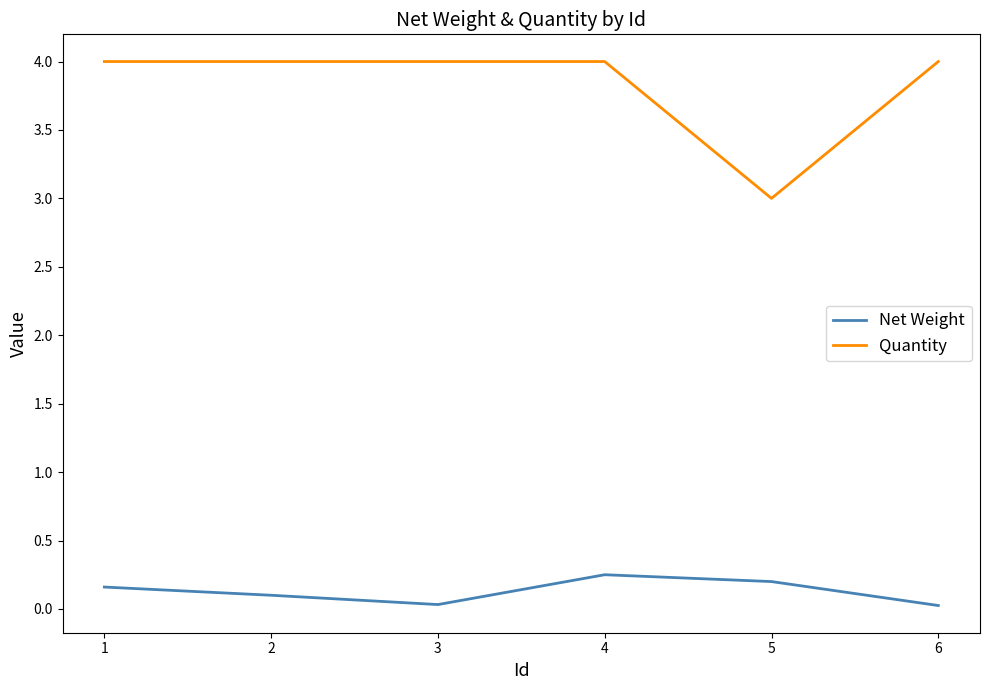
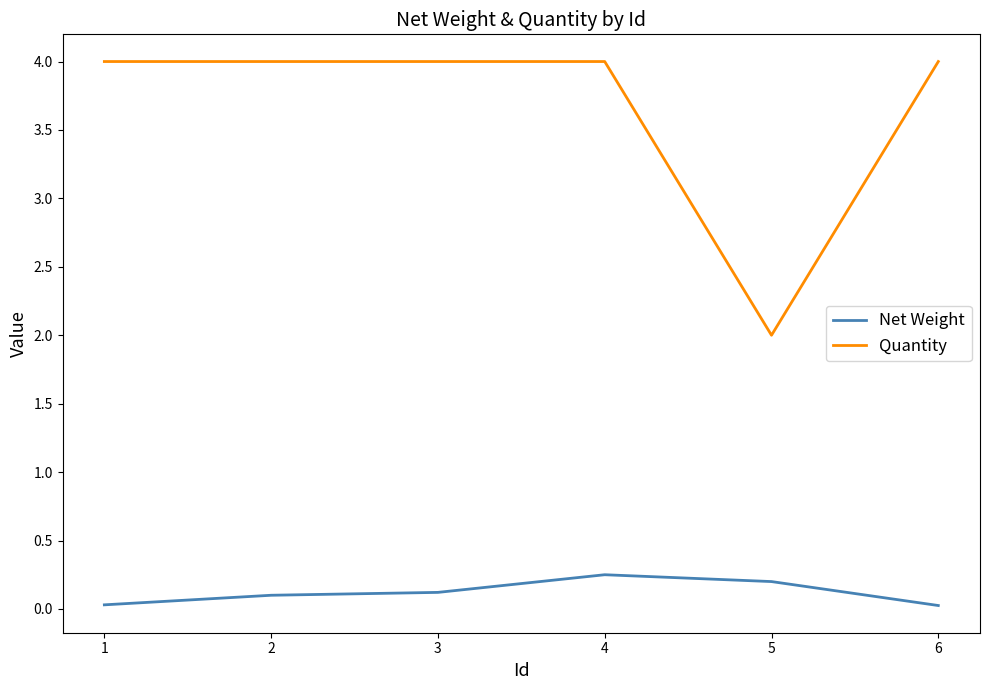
Net Weight, 1: 0.16 -> 0.03
Net Weight, 3: 0.03 -> 0.12
Quantity, 5: 3 -> 2
